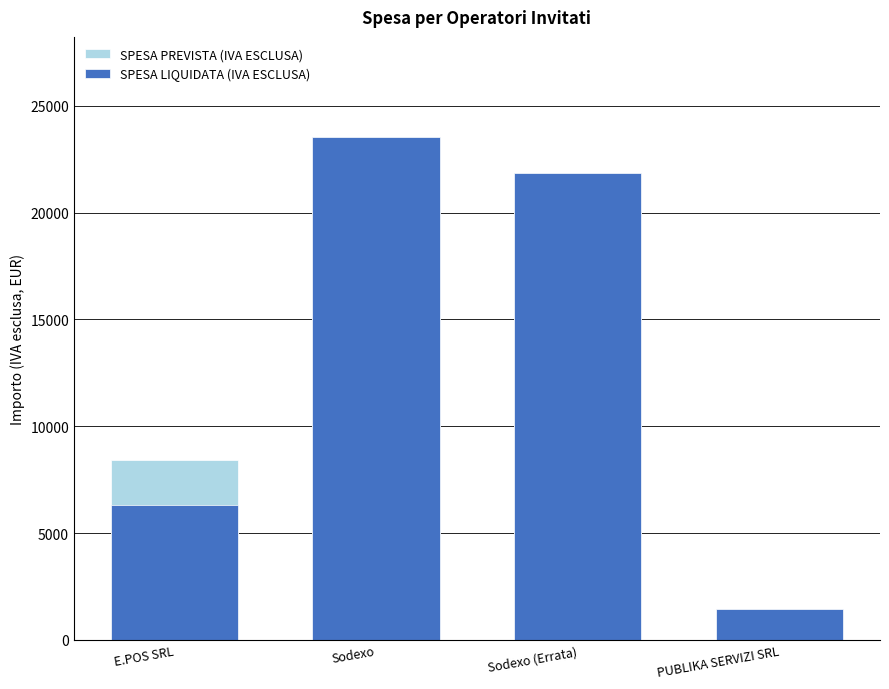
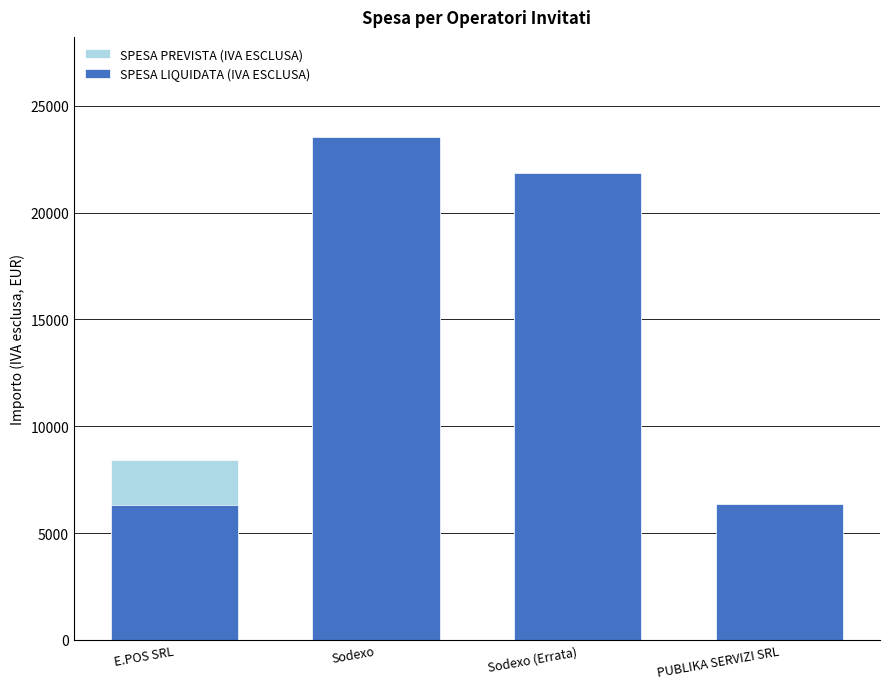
SPESA LIQUIDATA (IVA ESCLUSA), PUBLIKA SERVIZI SRL: 1500 -> 6400
